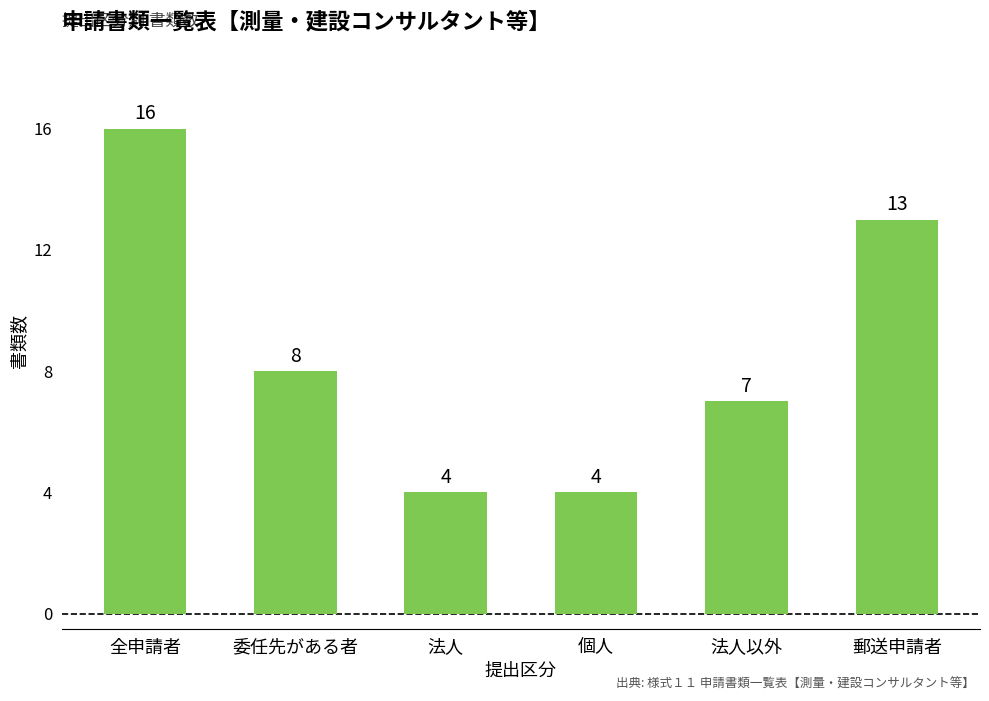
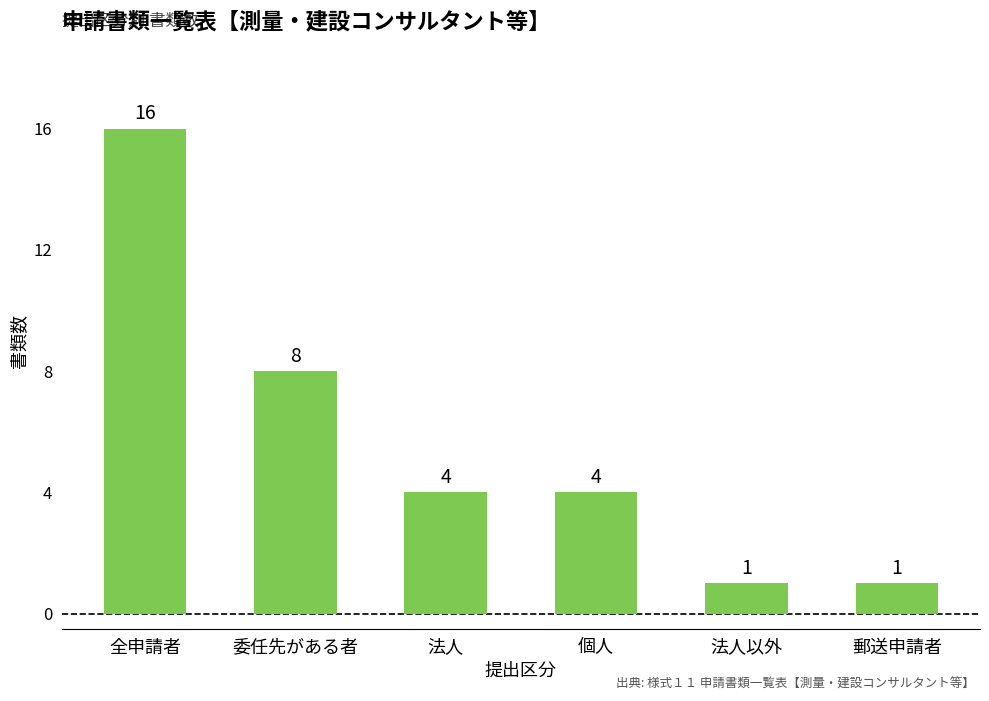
法人以外: 7 -> 1
郵送申請者: 13 -> 1
